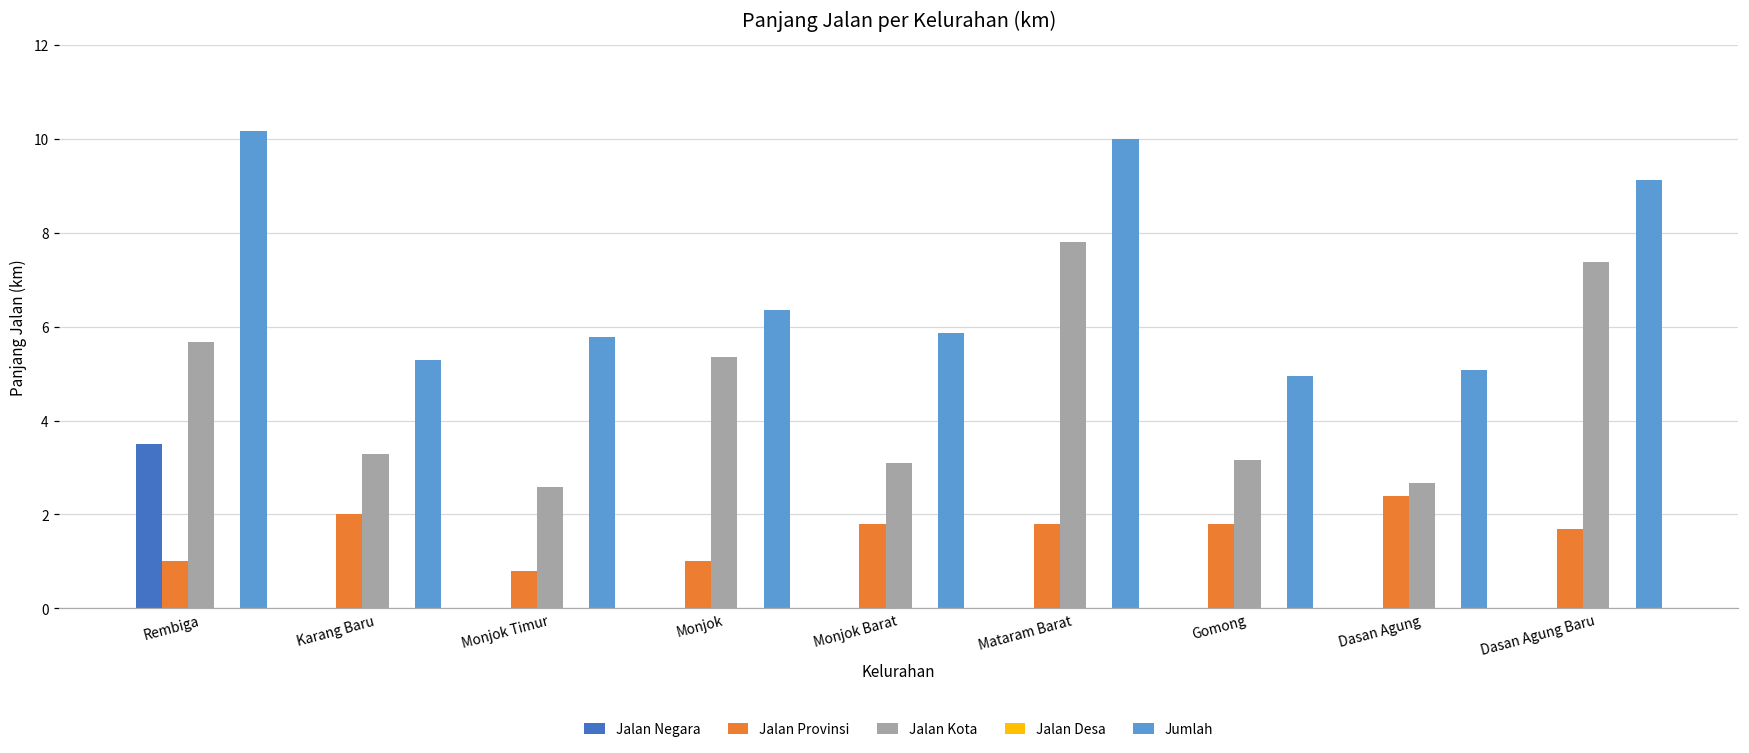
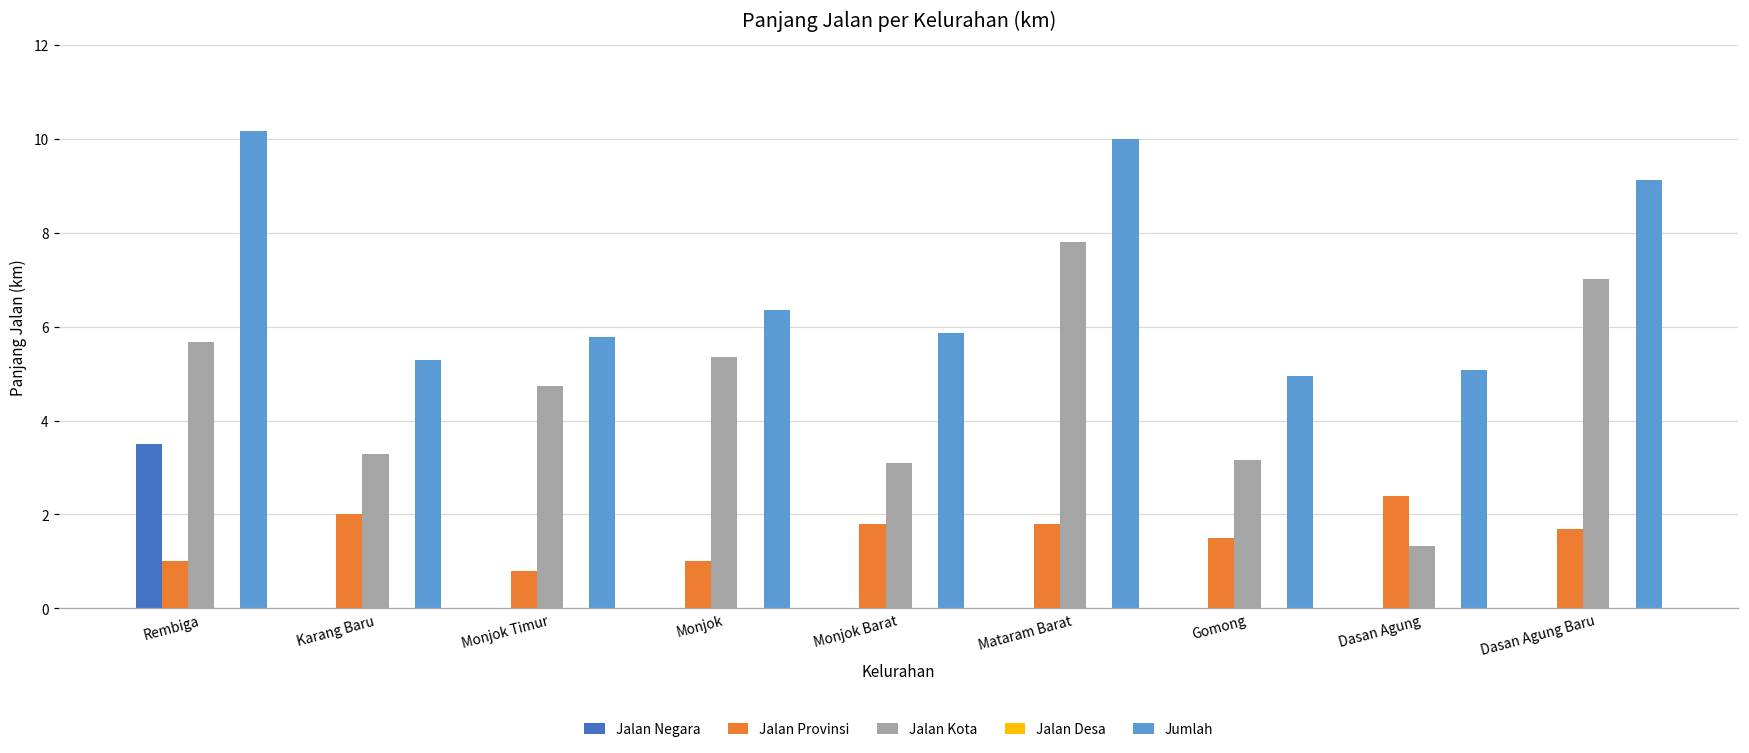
Jalan Kota, Monjok Timur: 2.6 -> 4.7
Jalan Provinsi, Gomong: 1.8 -> 1.5
Jalan Kota, Dasan Agung: 2.7 -> 1.3
Jalan Kota, Dasan Agung Baru: 7.4 -> 7.0
